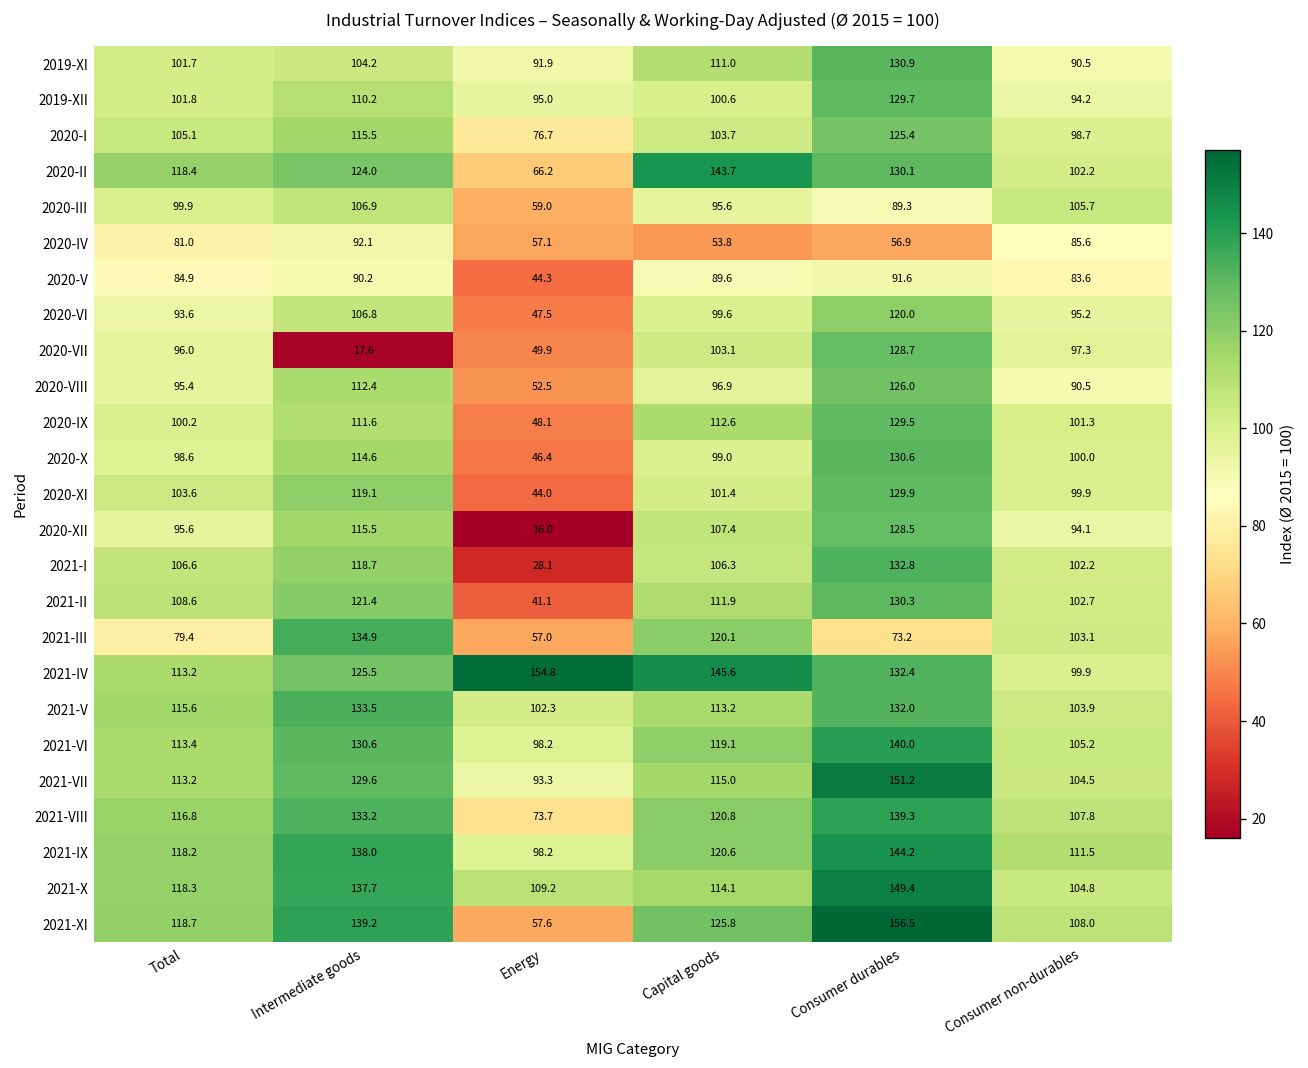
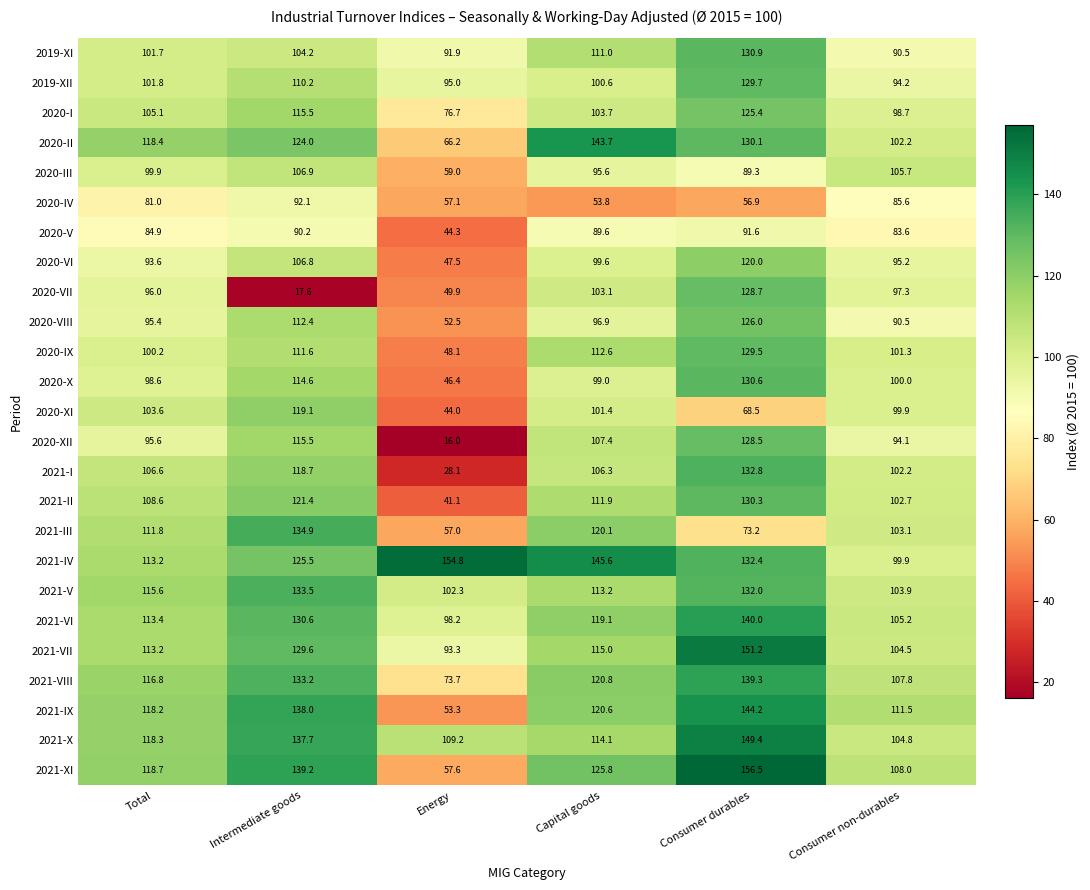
2020-XI, Consumer durables: 129.9 -> 68.5
2021-III, Total: 79.4 -> 111.8
2021-IX, Energy: 98.2 -> 53.3
